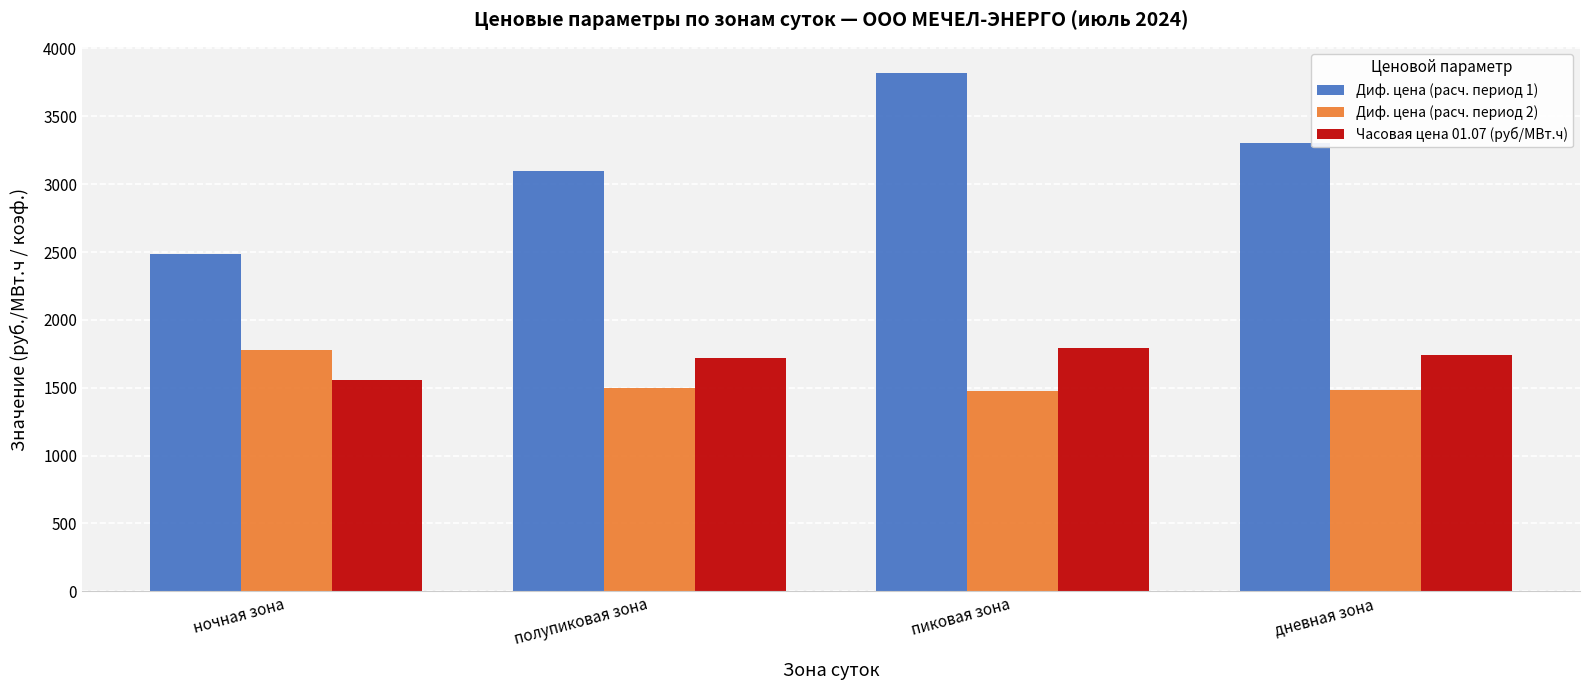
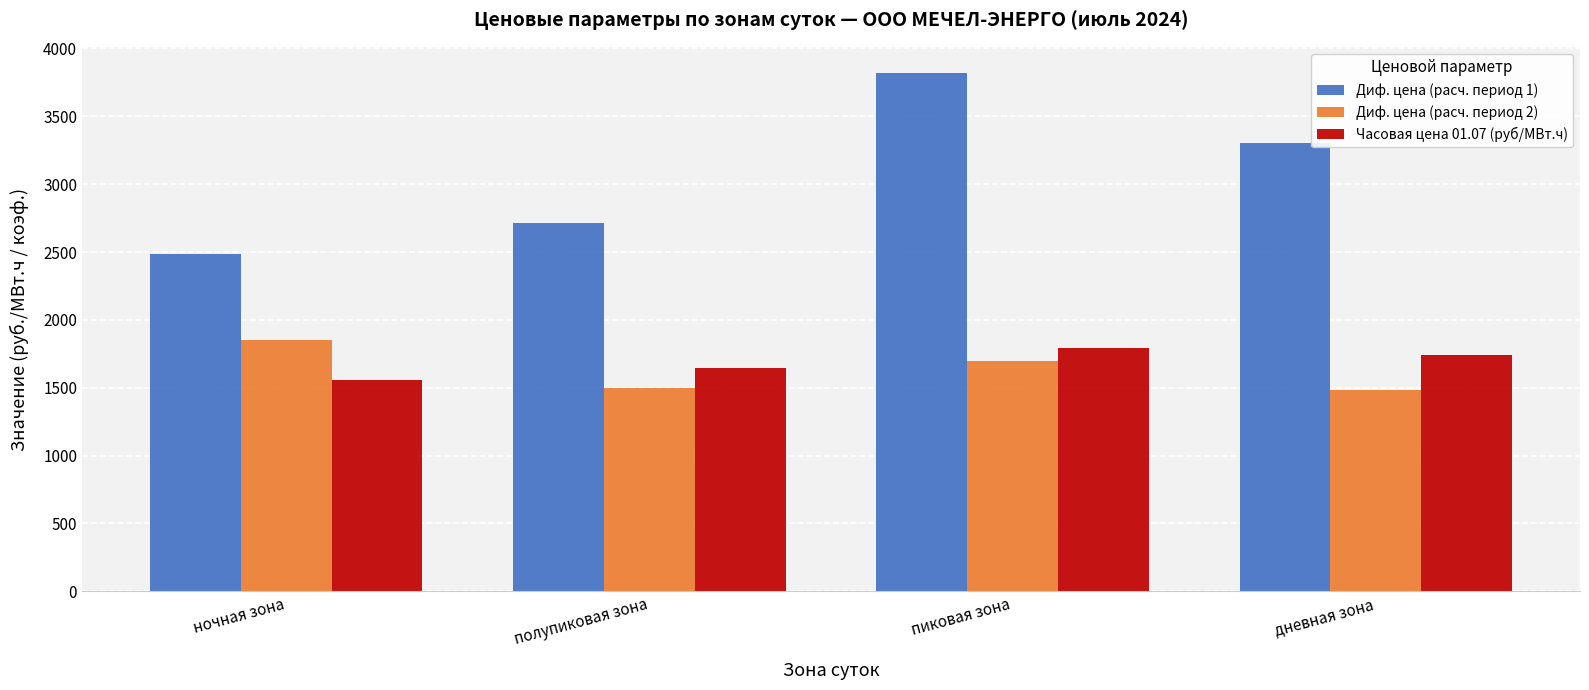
Диф. цена (расч. период 2), ночная зона: 1780 -> 1850
Диф. цена (расч. период 1), полупиковая зона: 3090 -> 2710
Часовая цена 01.07 (руб/МВт.ч), полупиковая зона: 1720 -> 1650
Диф. цена (расч. период 2), пиковая зона: 1480 -> 1700
